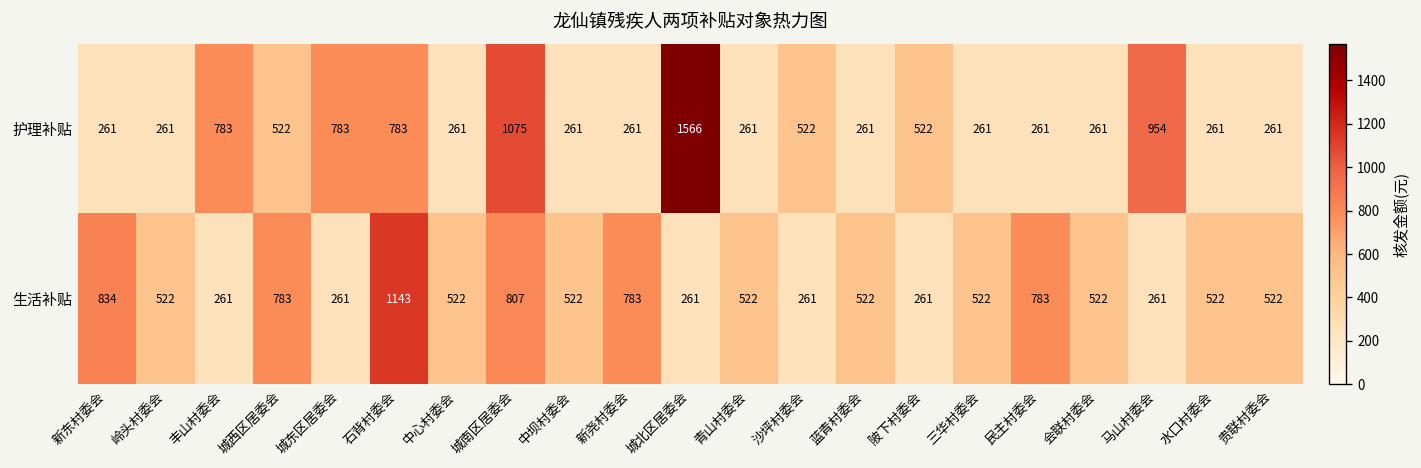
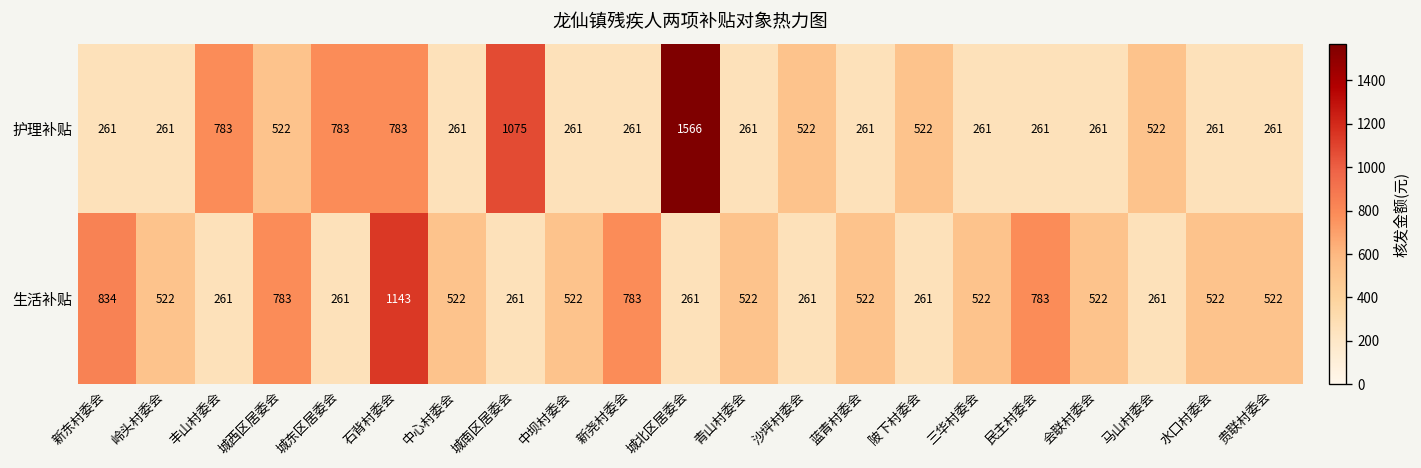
护理补贴, 马山村委会: 954 -> 522
生活补贴, 城南区居委会: 807 -> 261
